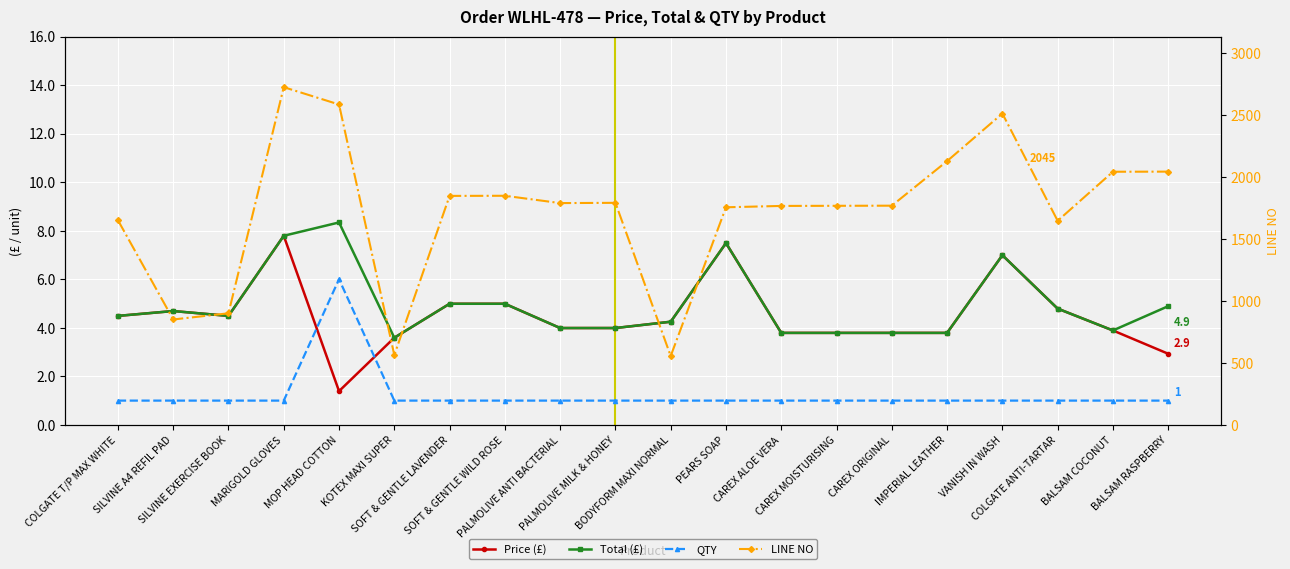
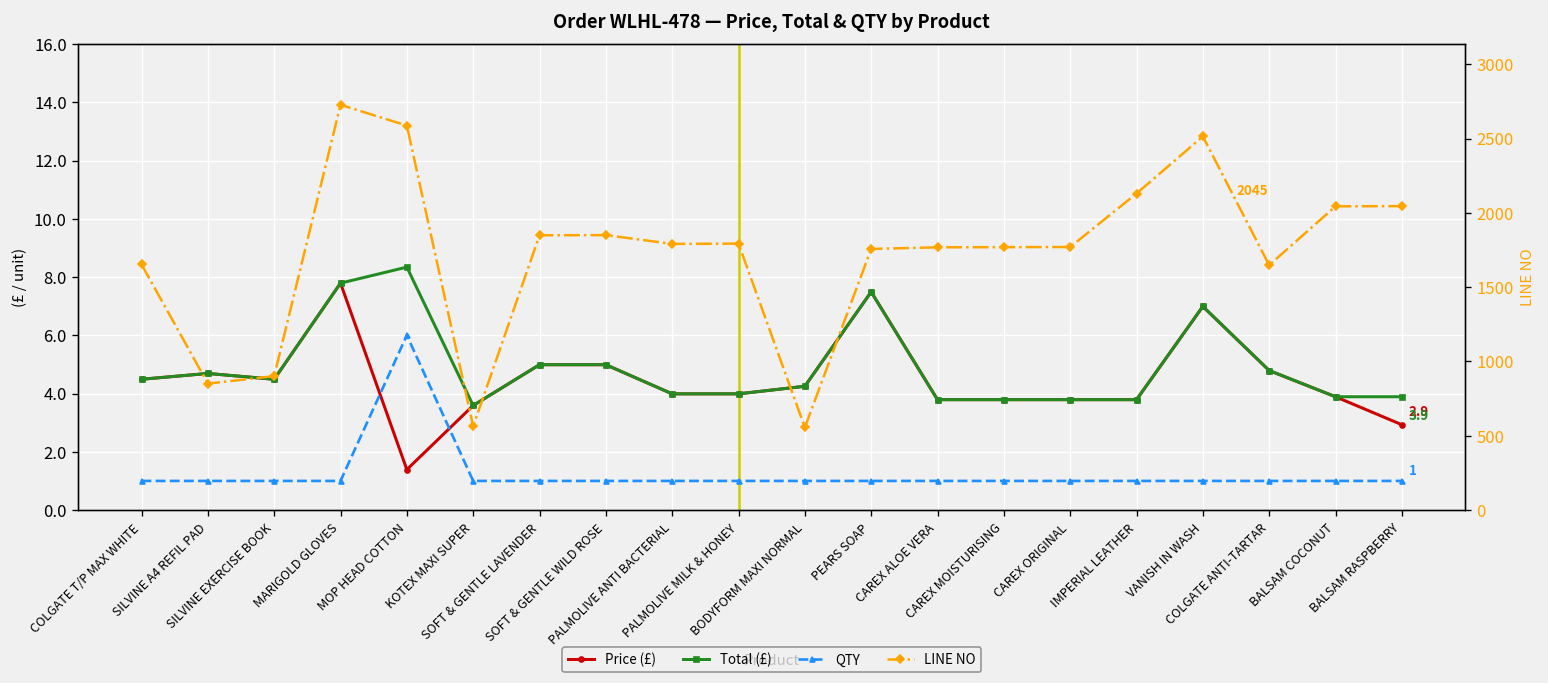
Total (£), BALSAM RASPBERRY: 4.9 -> 3.9
